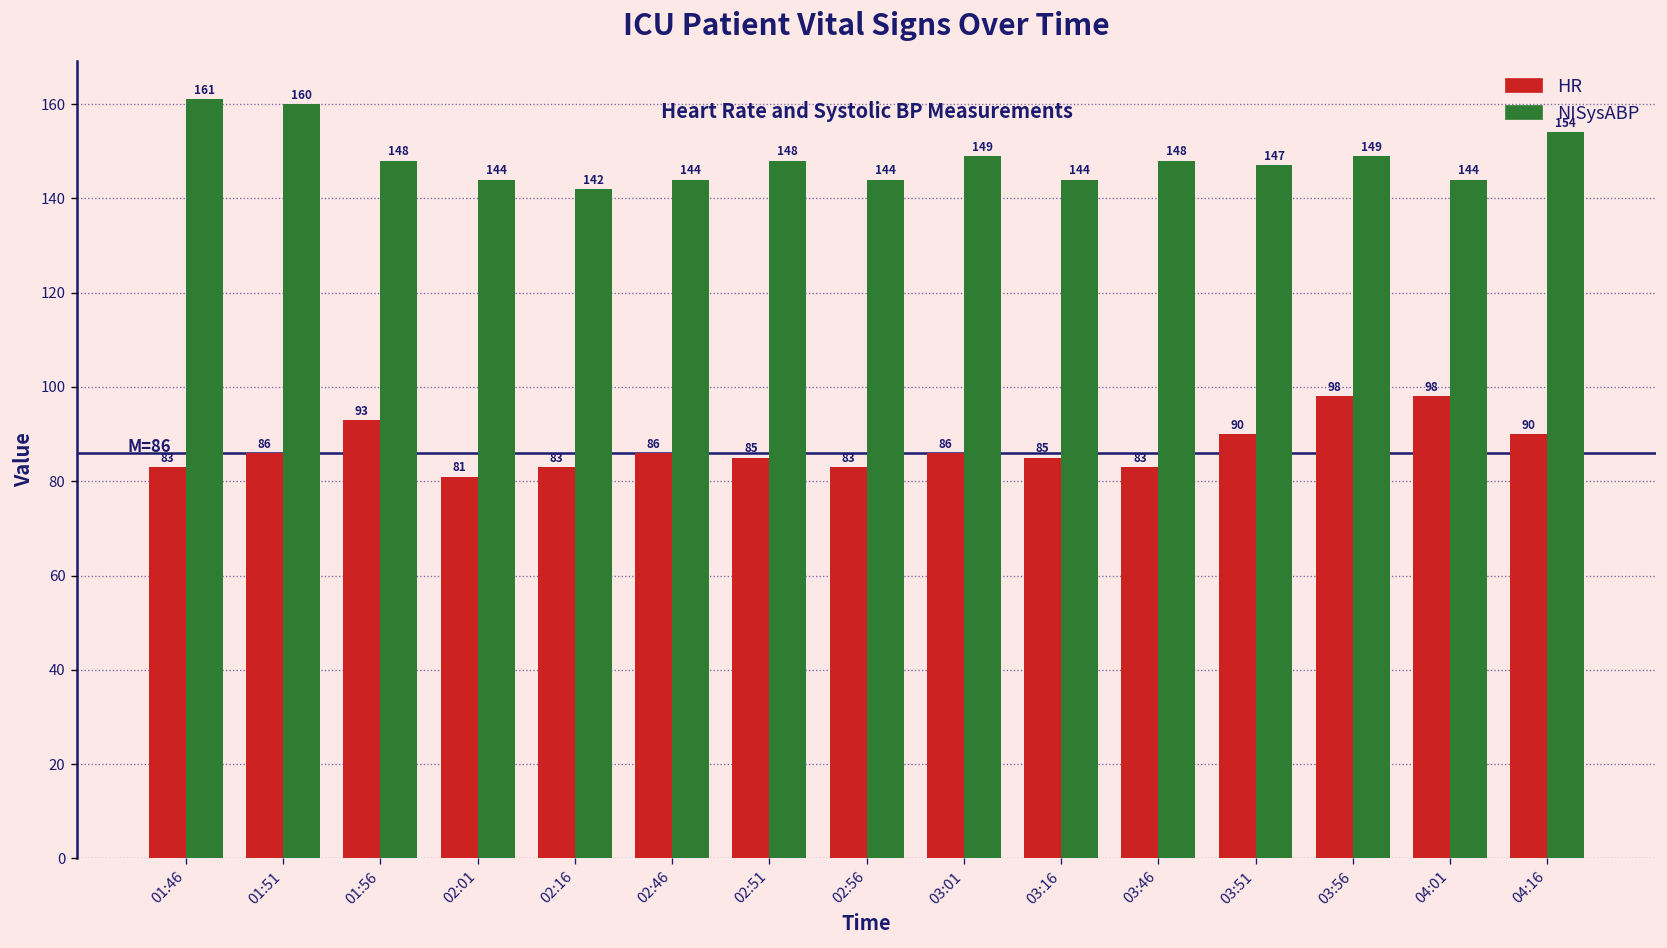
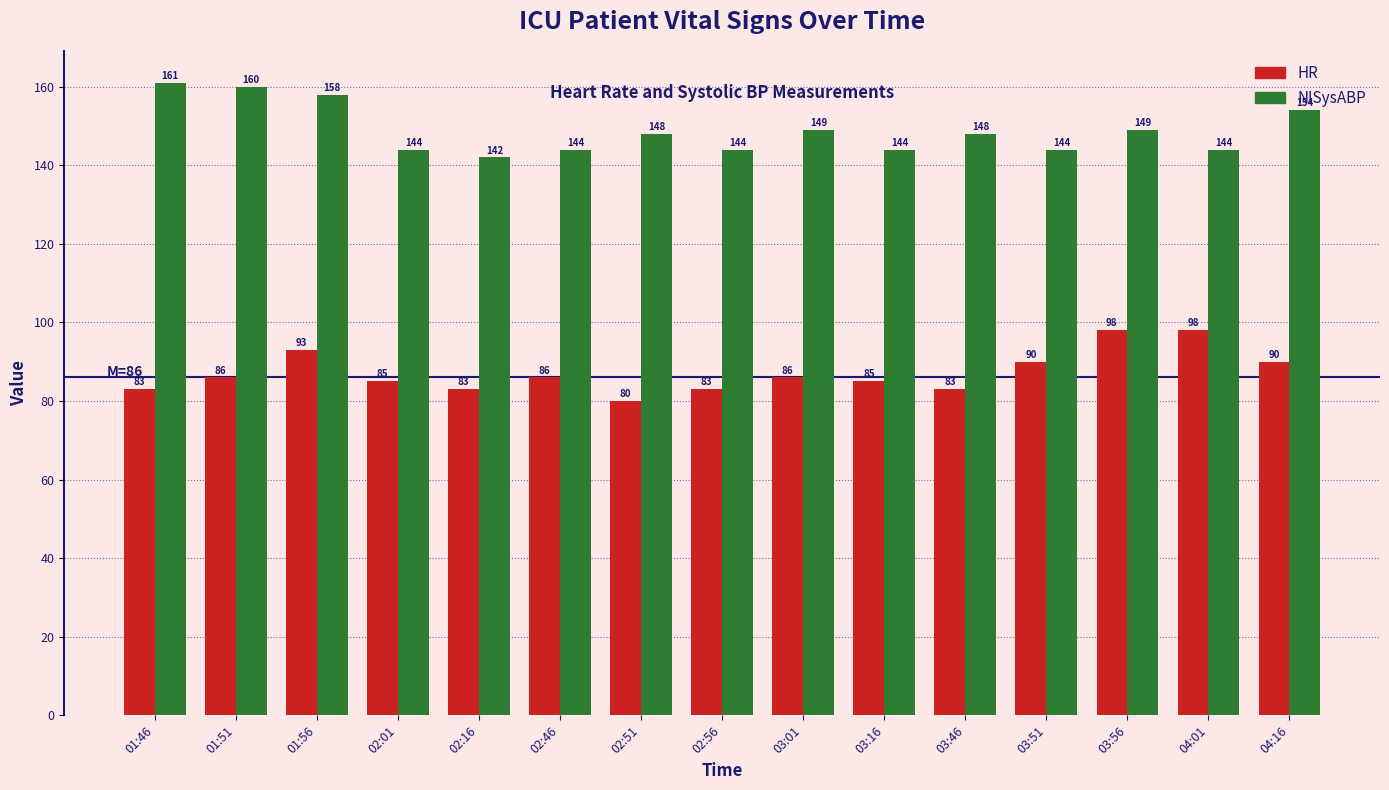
NISysABP, 01:56: 148 -> 158
HR, 02:01: 81 -> 85
HR, 02:51: 85 -> 80
NISysABP, 03:51: 147 -> 144
